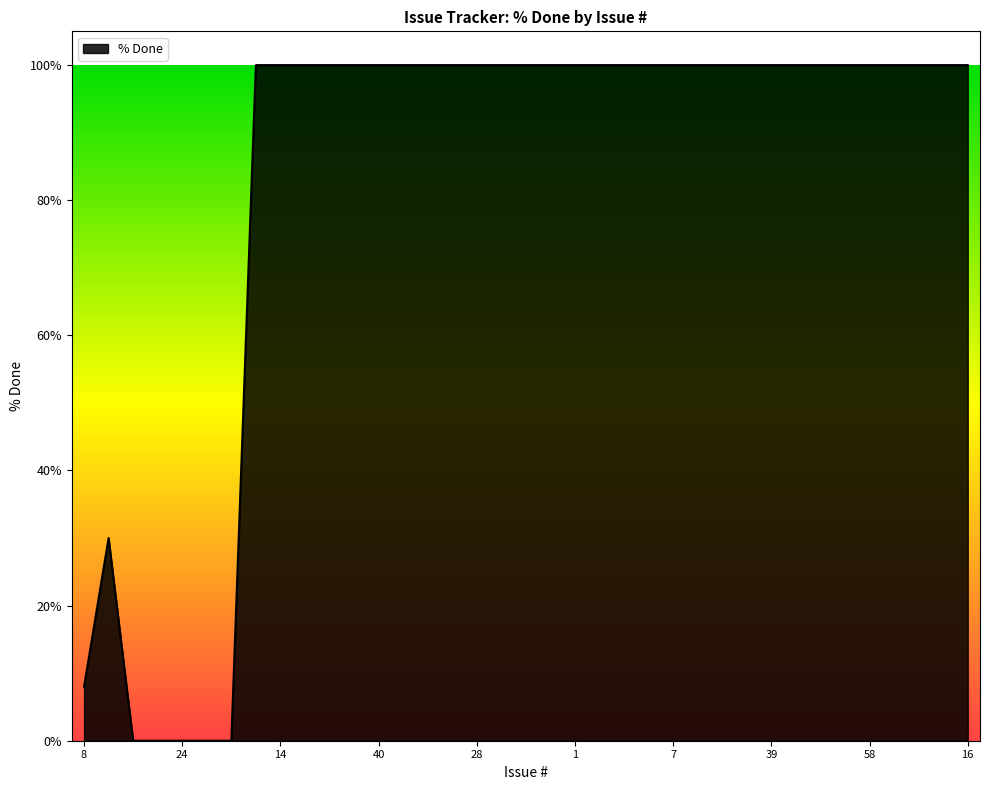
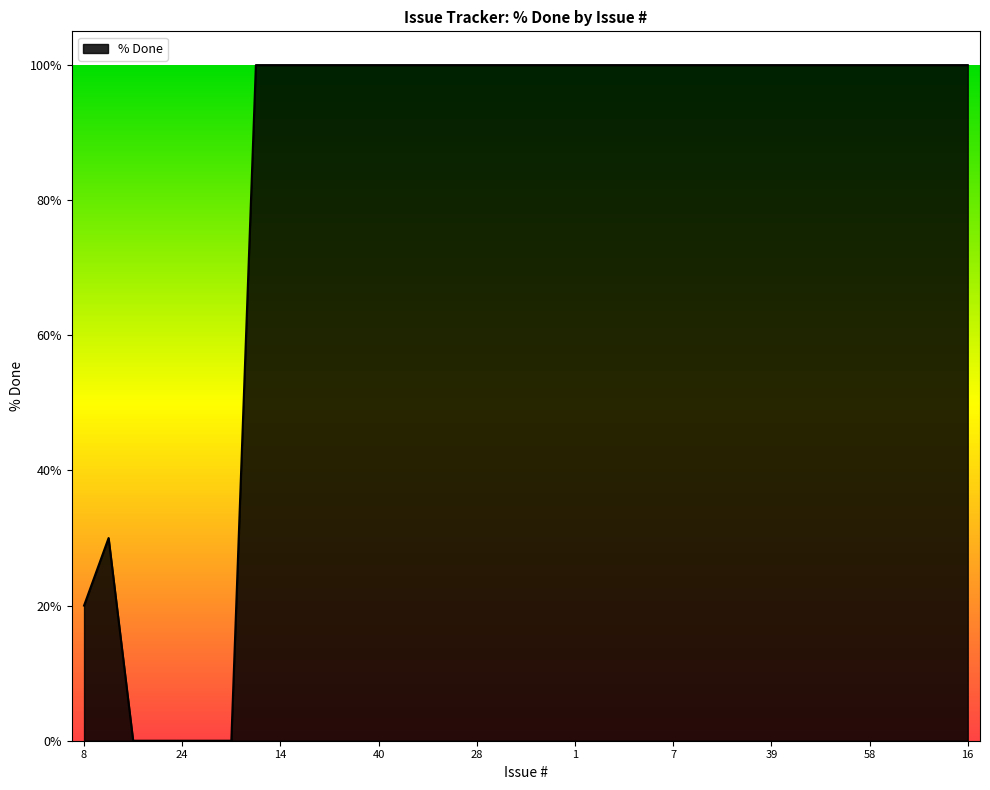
8: 8% -> 20%
